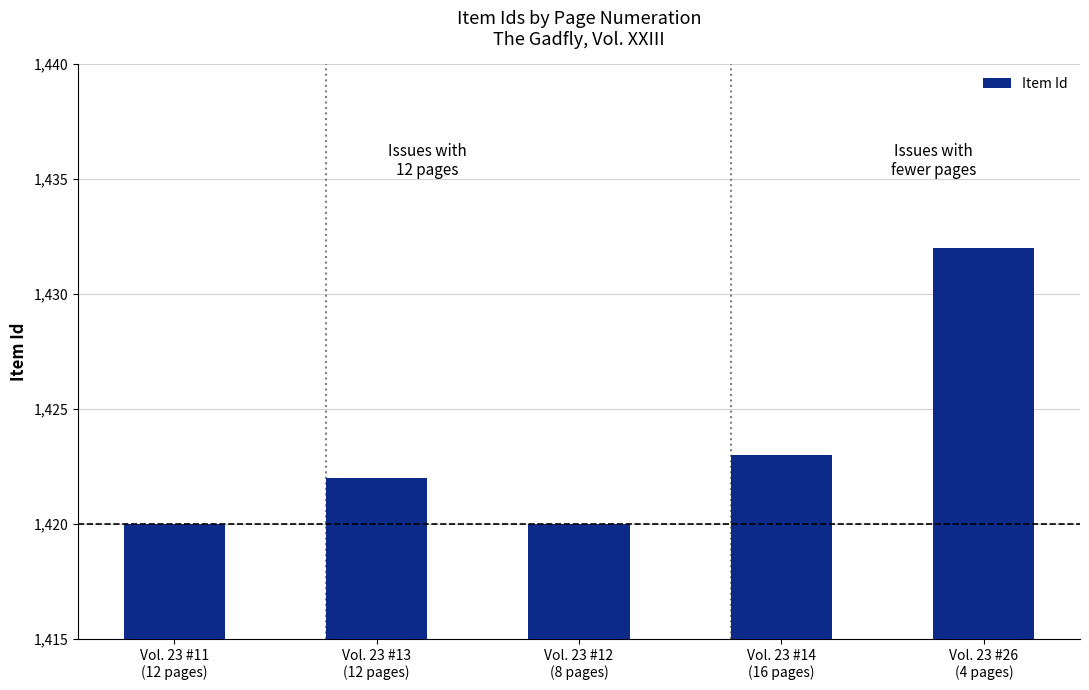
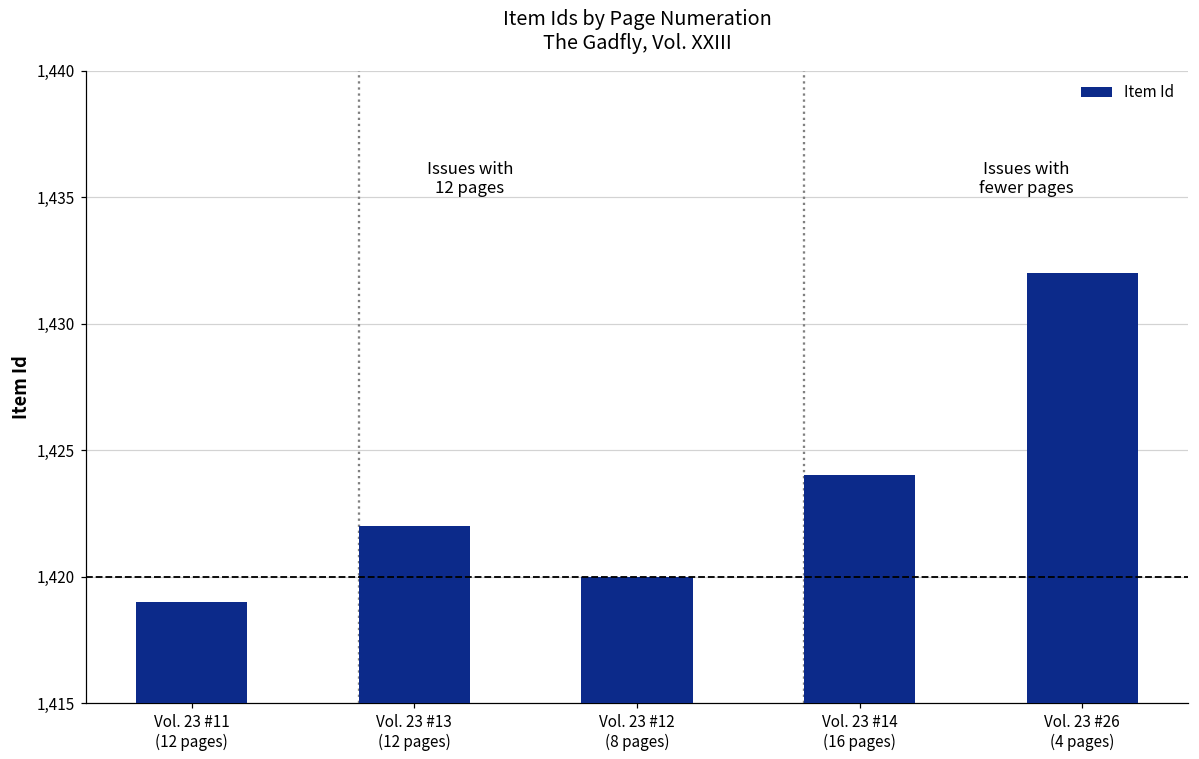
Vol. 23 #11 (12 pages): 1,420 -> 1,419
Vol. 23 #14 (16 pages): 1,423 -> 1,424
